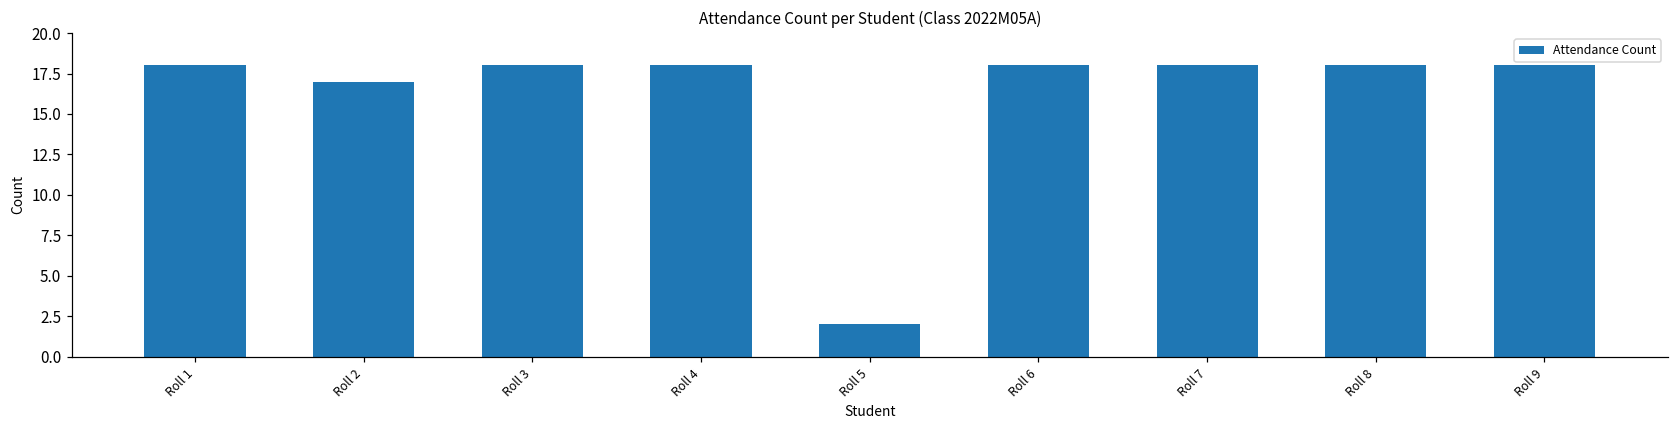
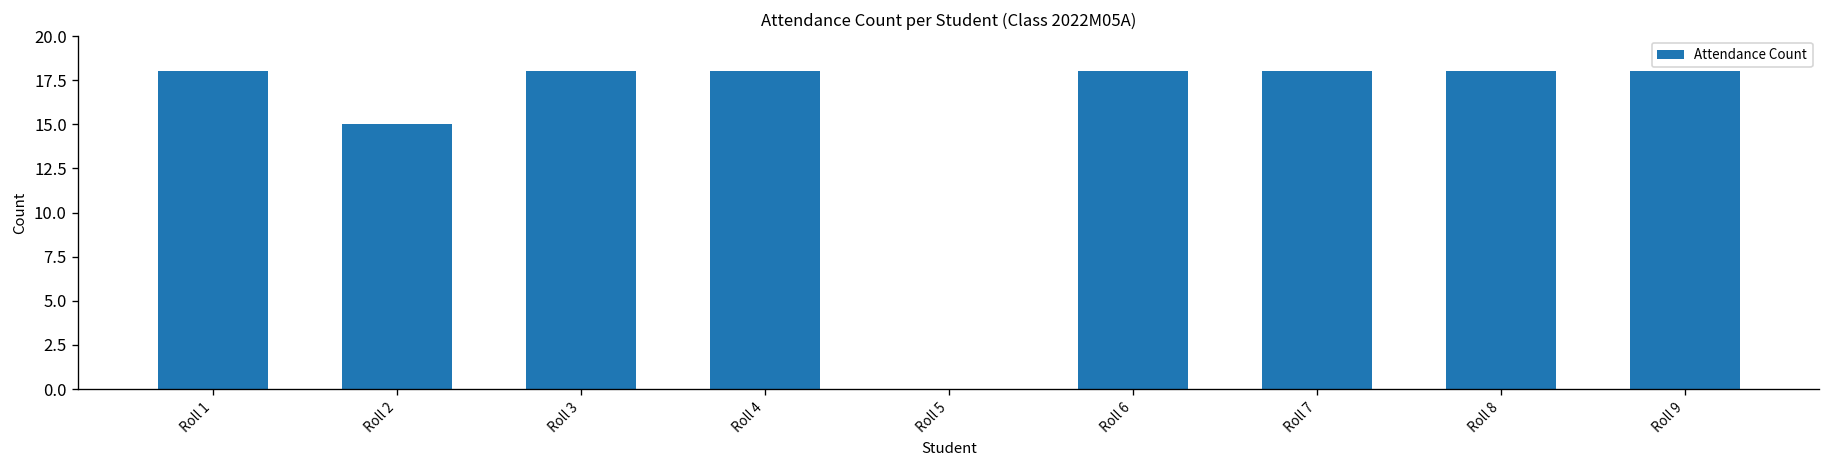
Roll 2: 17 -> 15
Roll 5: 2 -> 0
